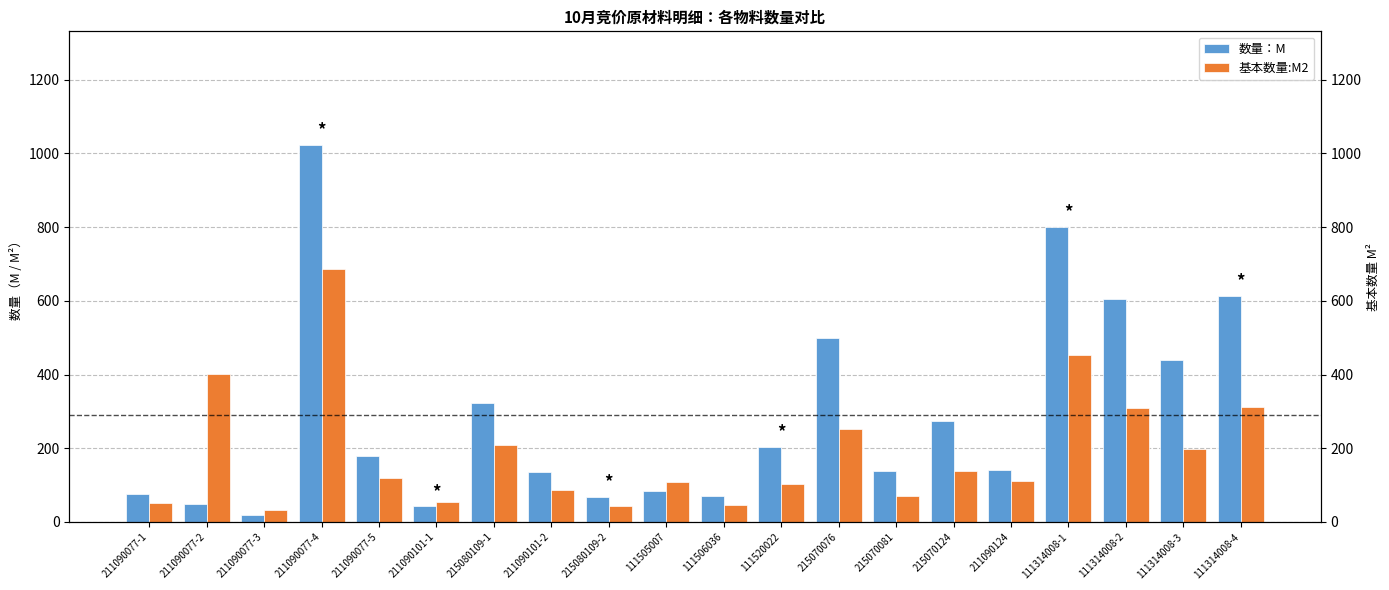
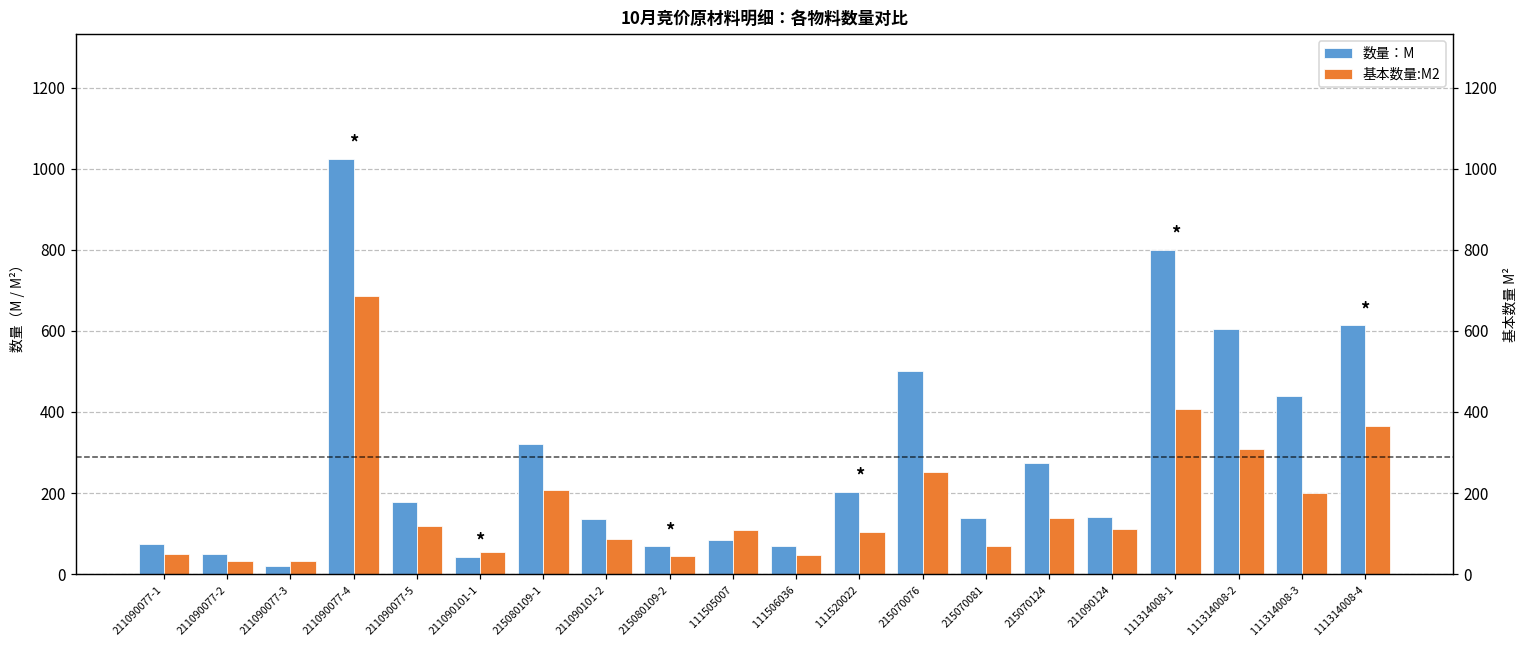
基本数量:M2, 211090077-2: 400 -> 30
基本数量:M2, 111314008-1: 450 -> 410
基本数量:M2, 111314008-4: 310 -> 370
